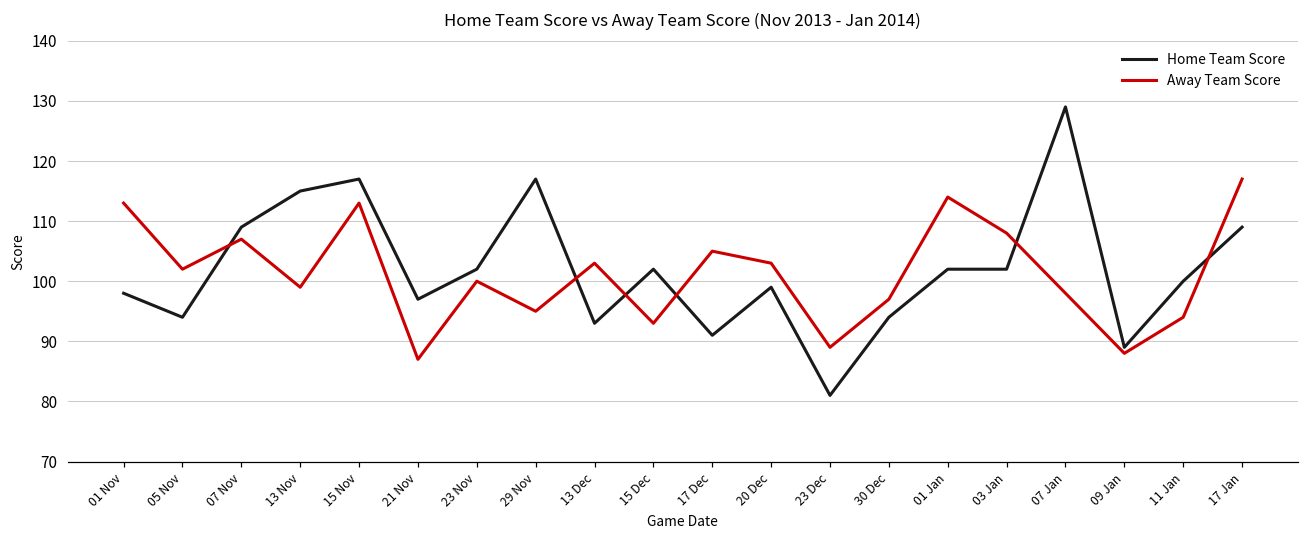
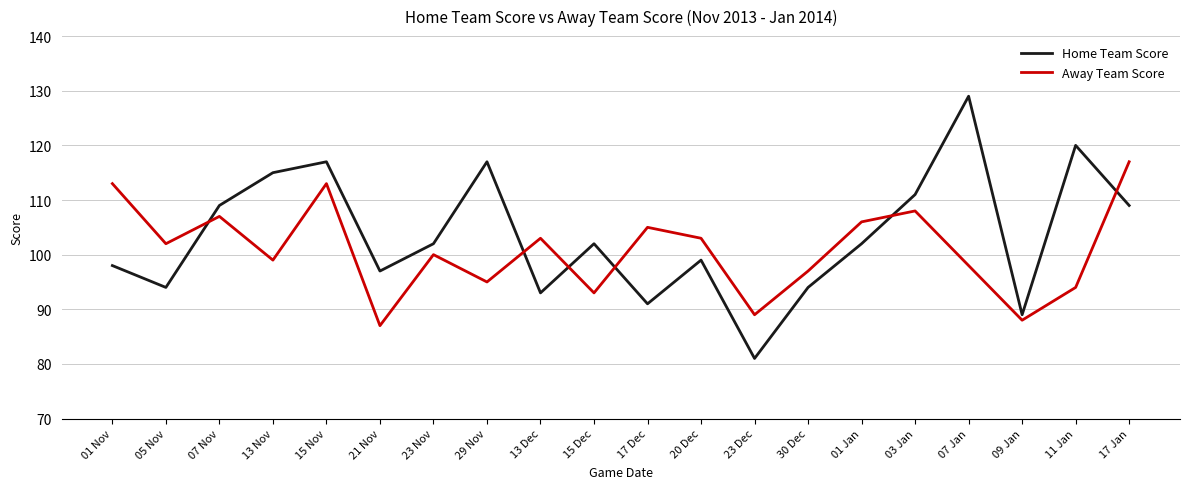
Away Team Score, 01 Jan: 114 -> 106
Home Team Score, 03 Jan: 102 -> 111
Home Team Score, 11 Jan: 100 -> 120
